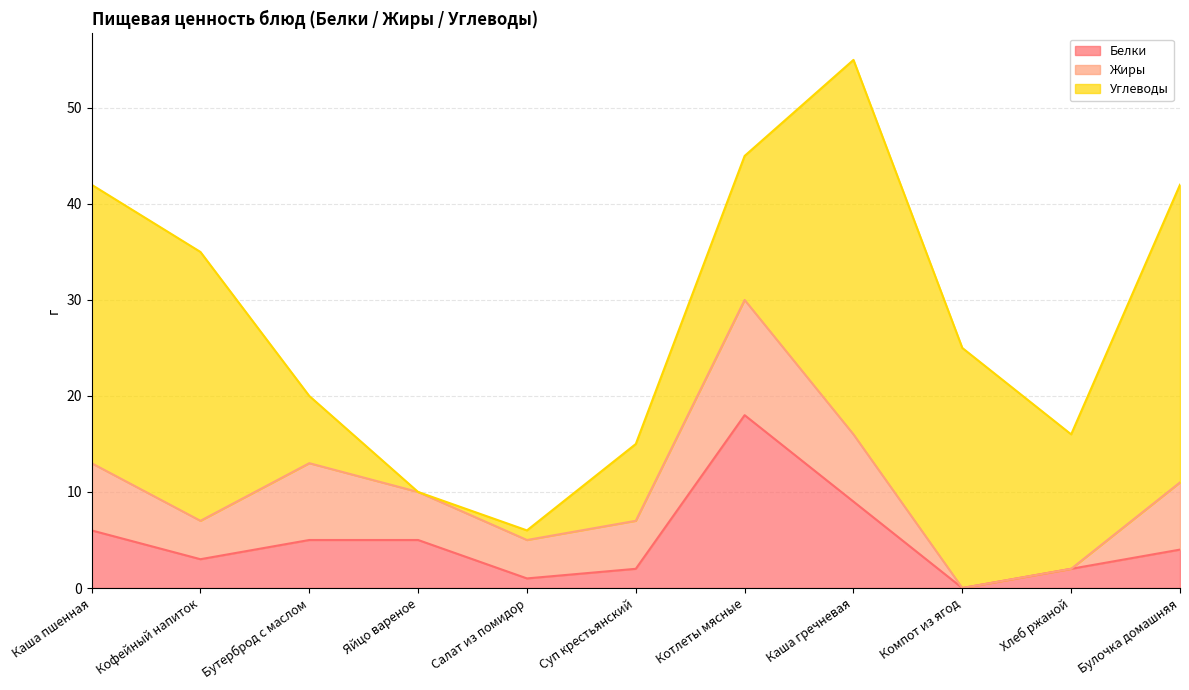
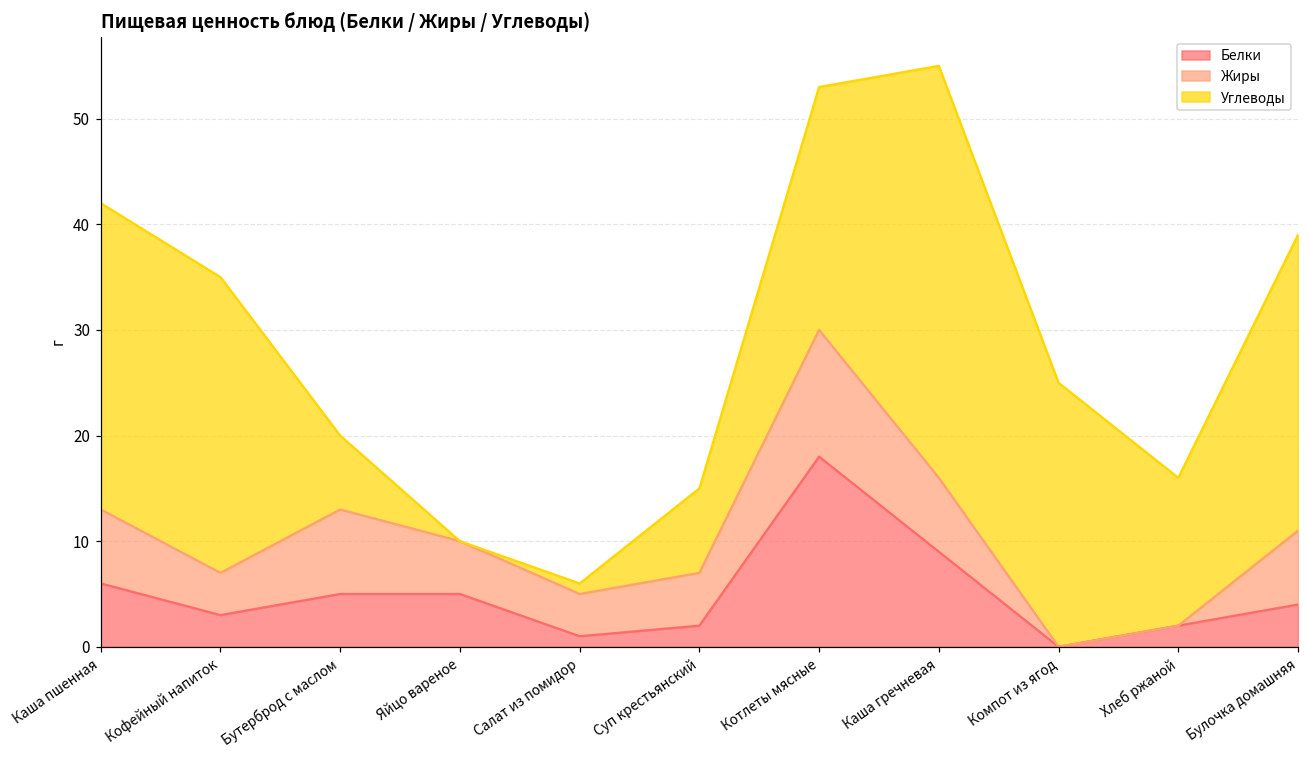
Углеводы, Котлеты мясные: 15 -> 23
Углеводы, Булочка домашняя: 31 -> 28
